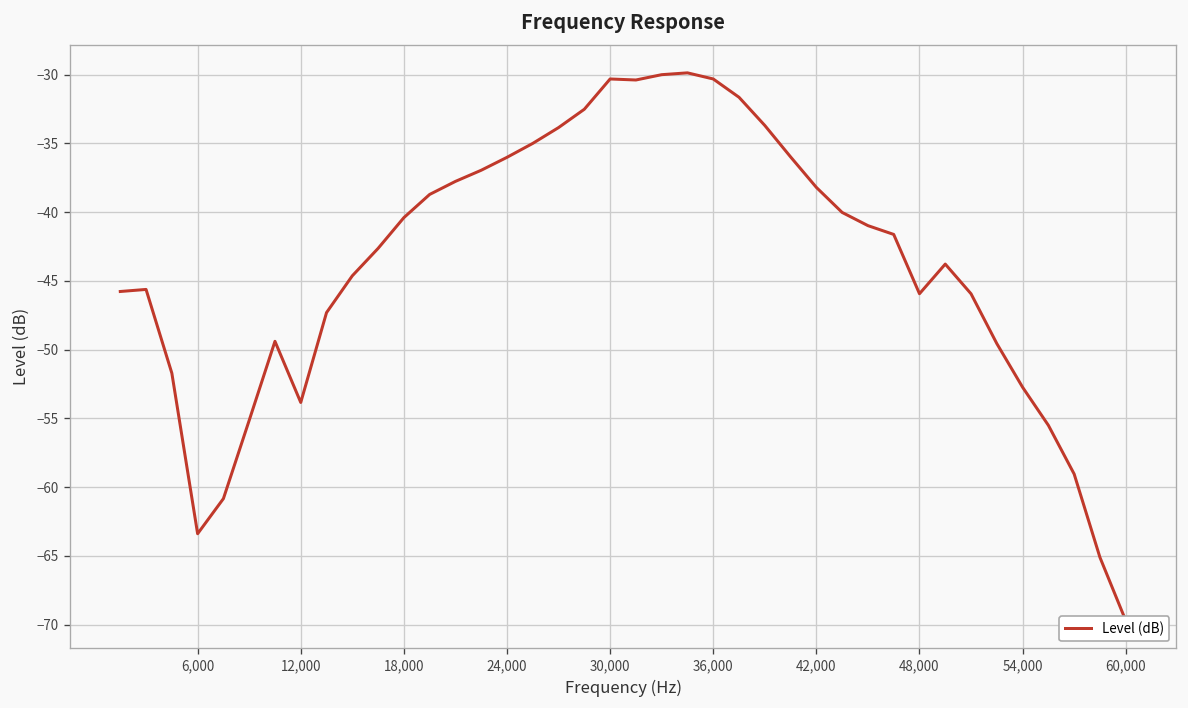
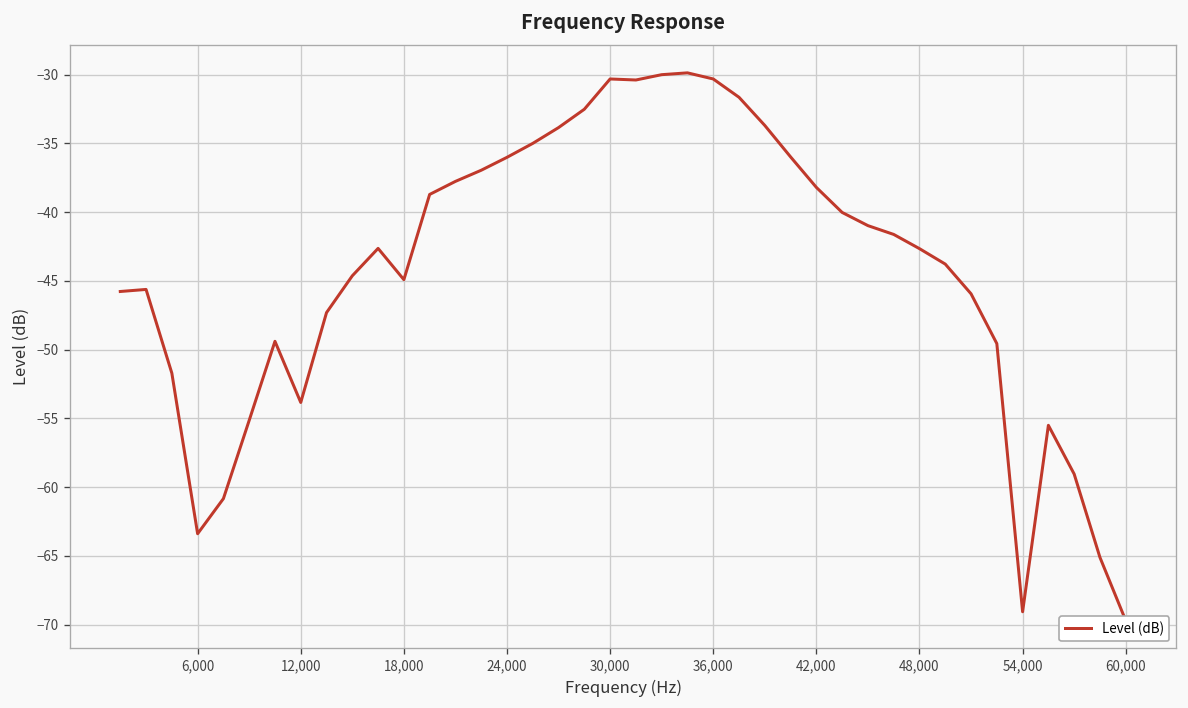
18,000: -40.4 -> -44.9
48,000: -45.9 -> -42.7
54,000: -52.7 -> -69.1
